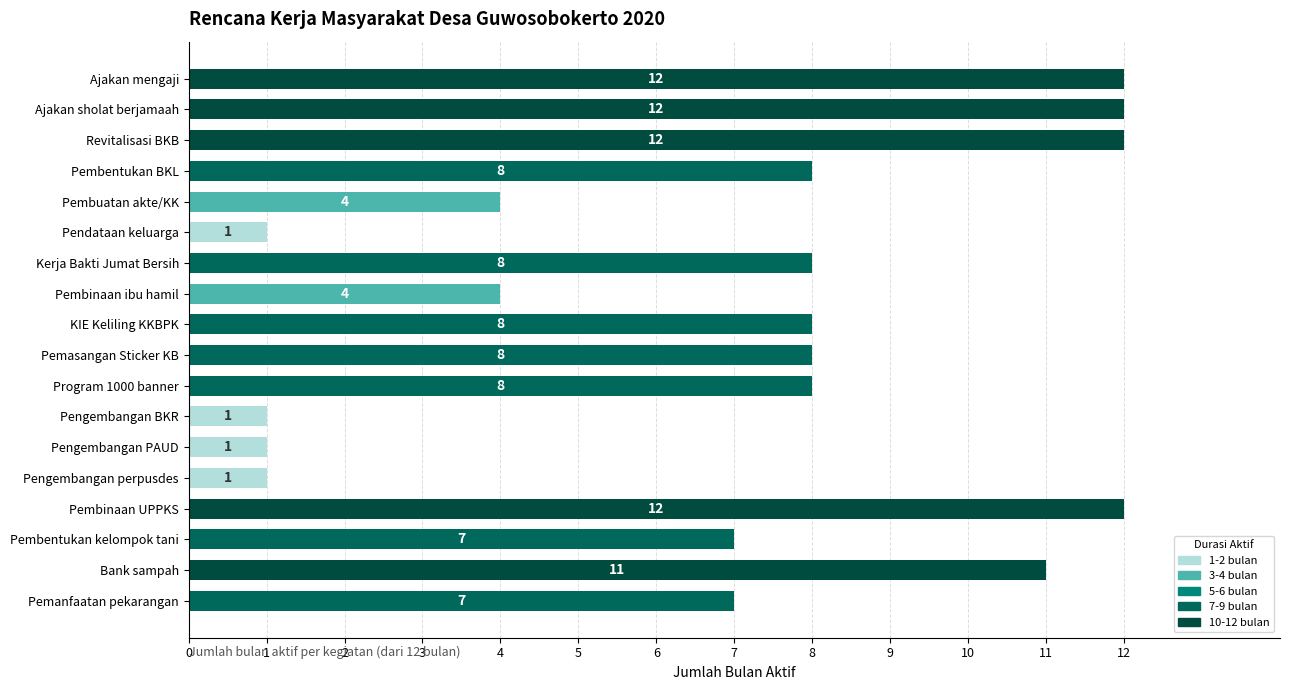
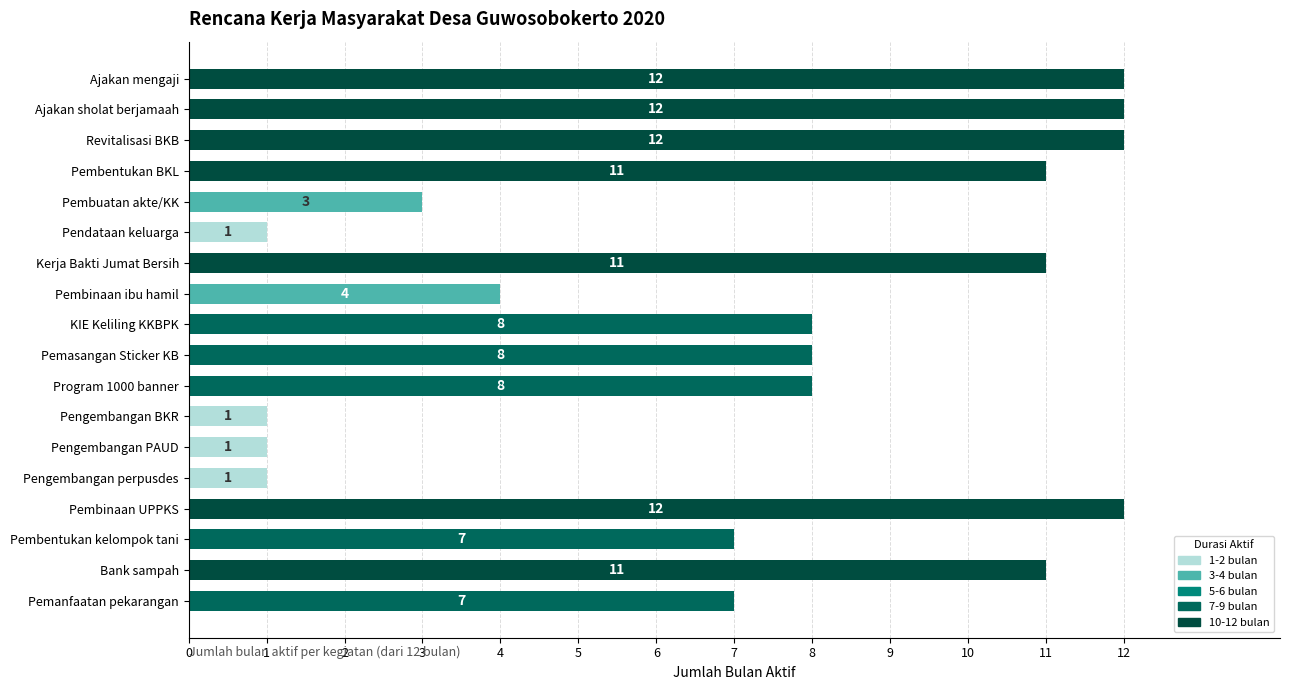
Pembentukan BKL: 8 -> 11
Pembuatan akte/KK: 4 -> 3
Kerja Bakti Jumat Bersih: 8 -> 11
